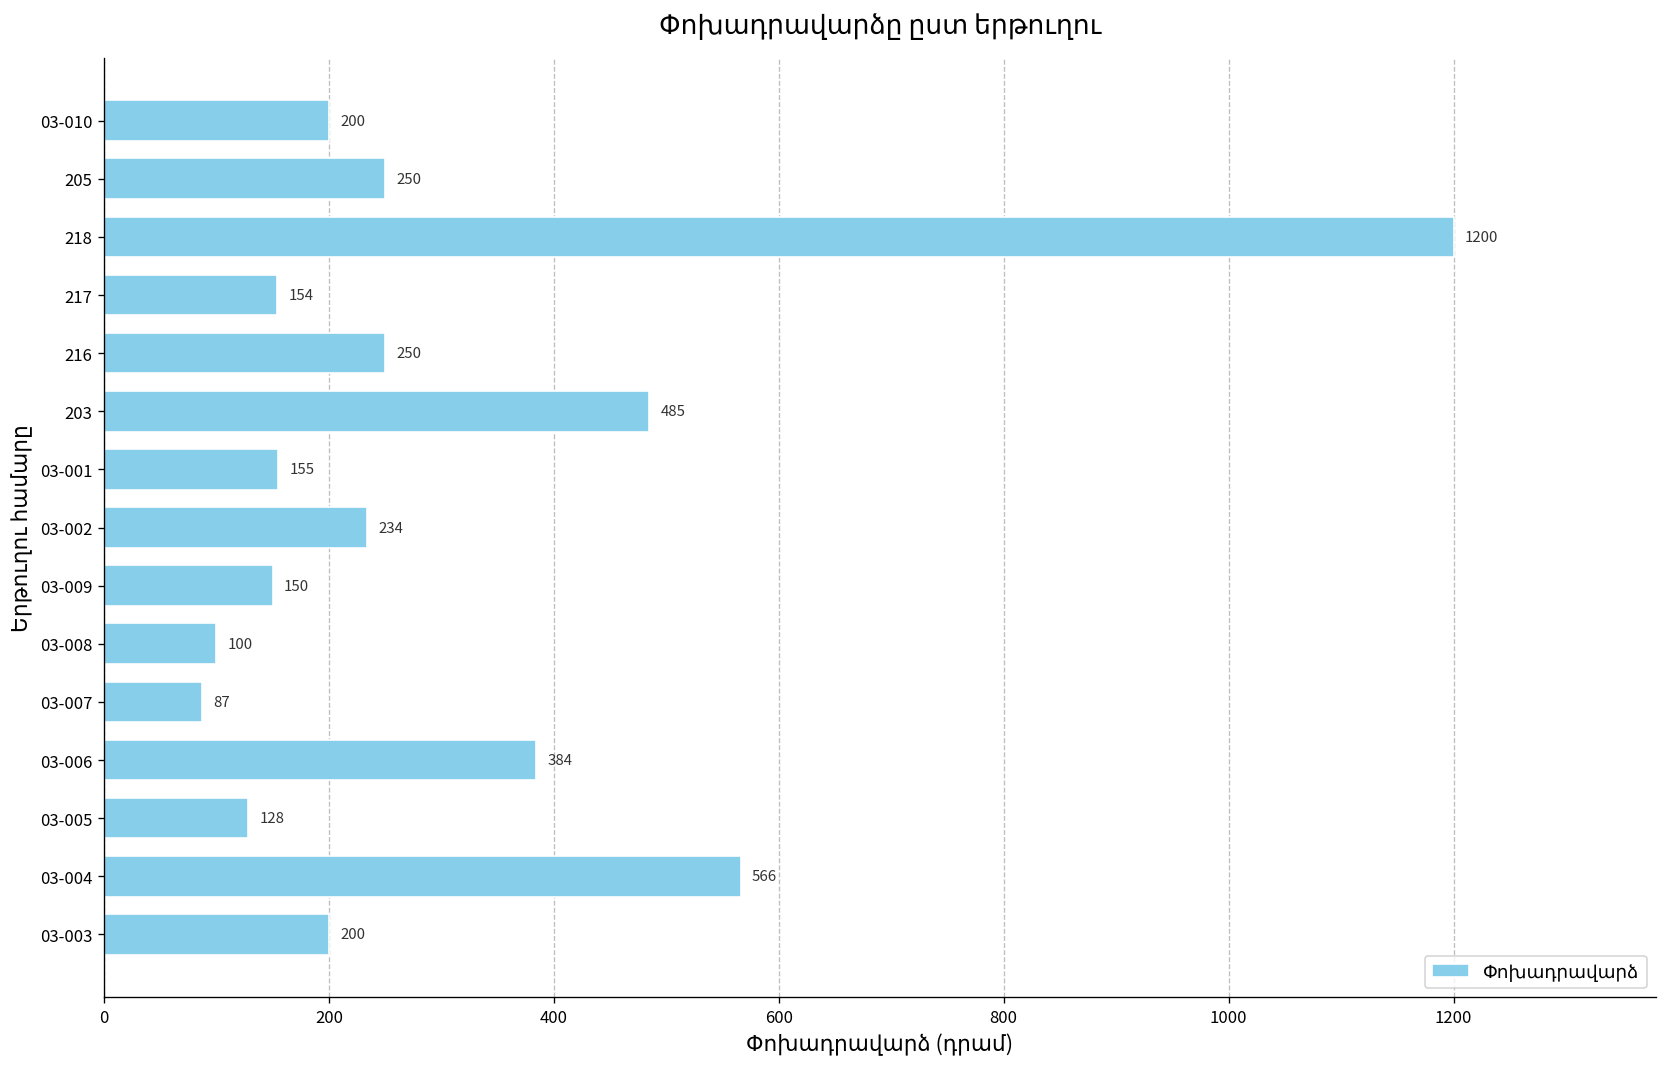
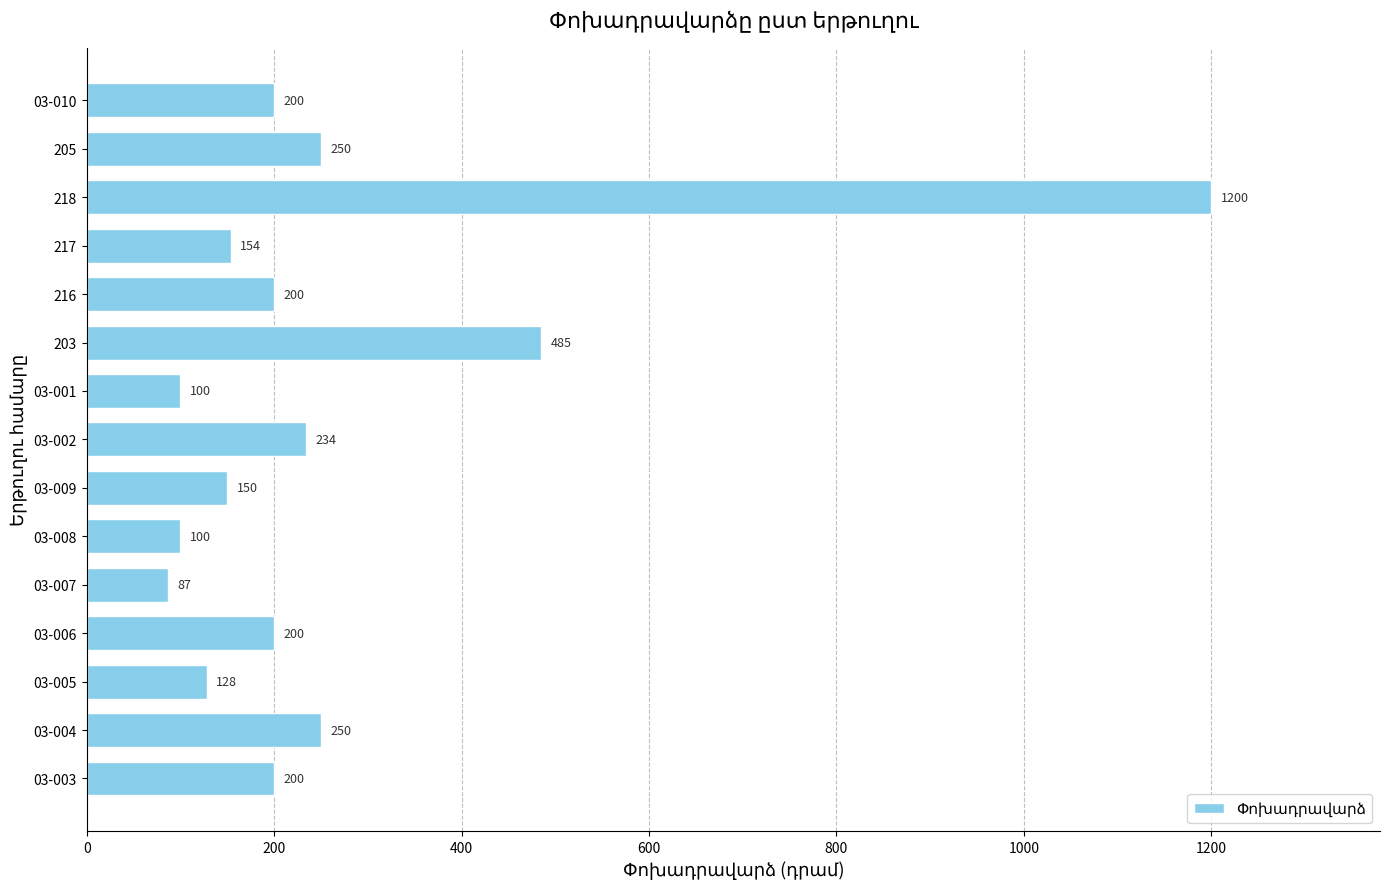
216: 250 -> 200
03-001: 155 -> 100
03-006: 384 -> 200
03-004: 566 -> 250
